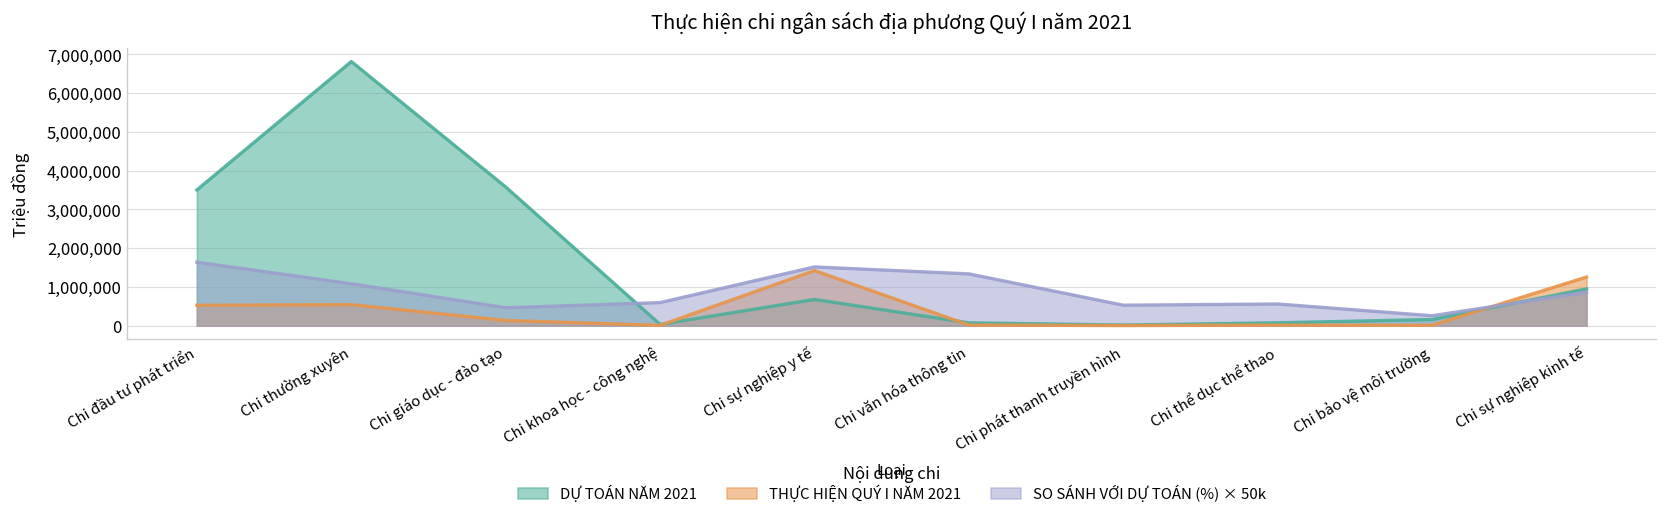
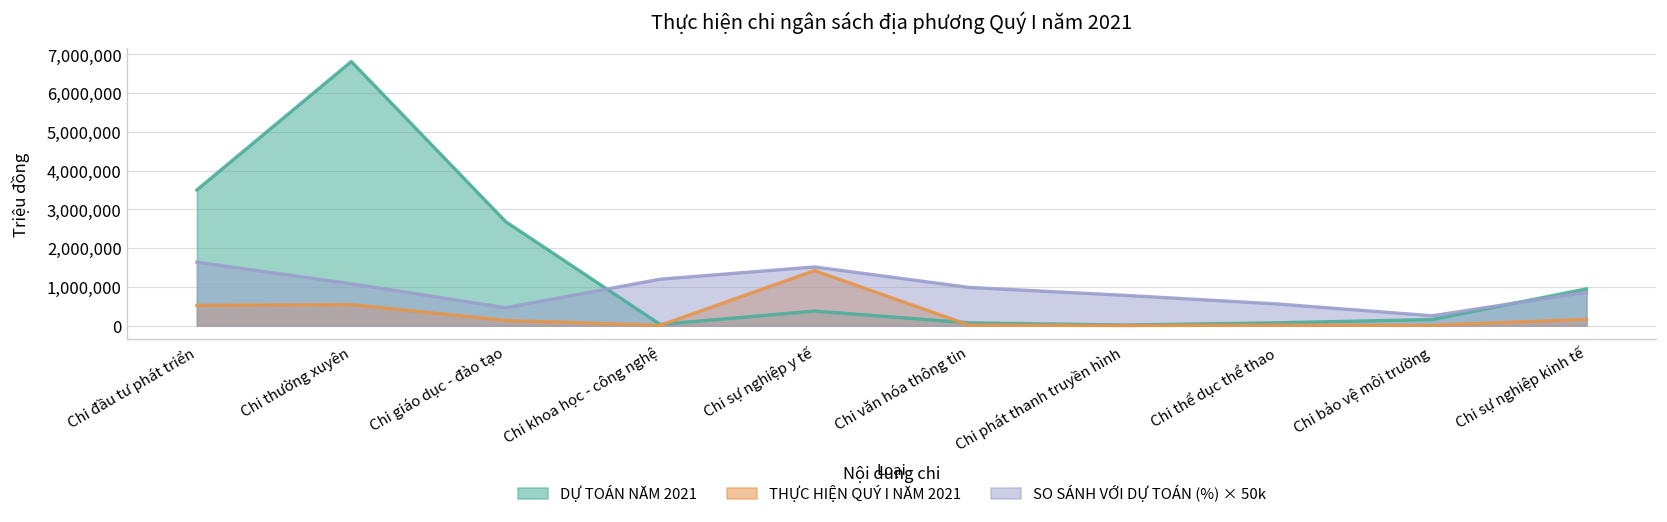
DỰ TOÁN NĂM 2021, Chi giáo dục - đào tạo: 3,600,000 -> 2,700,000
SO SÁNH VỚI DỰ TOÁN (%) × 50k, Chi khoa học - công nghệ: 600,000 -> 1,200,000
DỰ TOÁN NĂM 2021, Chi sự nghiệp y tế: 700,000 -> 400,000
SO SÁNH VỚI DỰ TOÁN (%) × 50k, Chi văn hóa thông tin: 1,300,000 -> 1,000,000
SO SÁNH VỚI DỰ TOÁN (%) × 50k, Chi phát thanh truyền hình: 500,000 -> 800,000
THỰC HIỆN QUÝ I NĂM 2021, Chi sự nghiệp kinh tế: 1,300,000 -> 200,000
